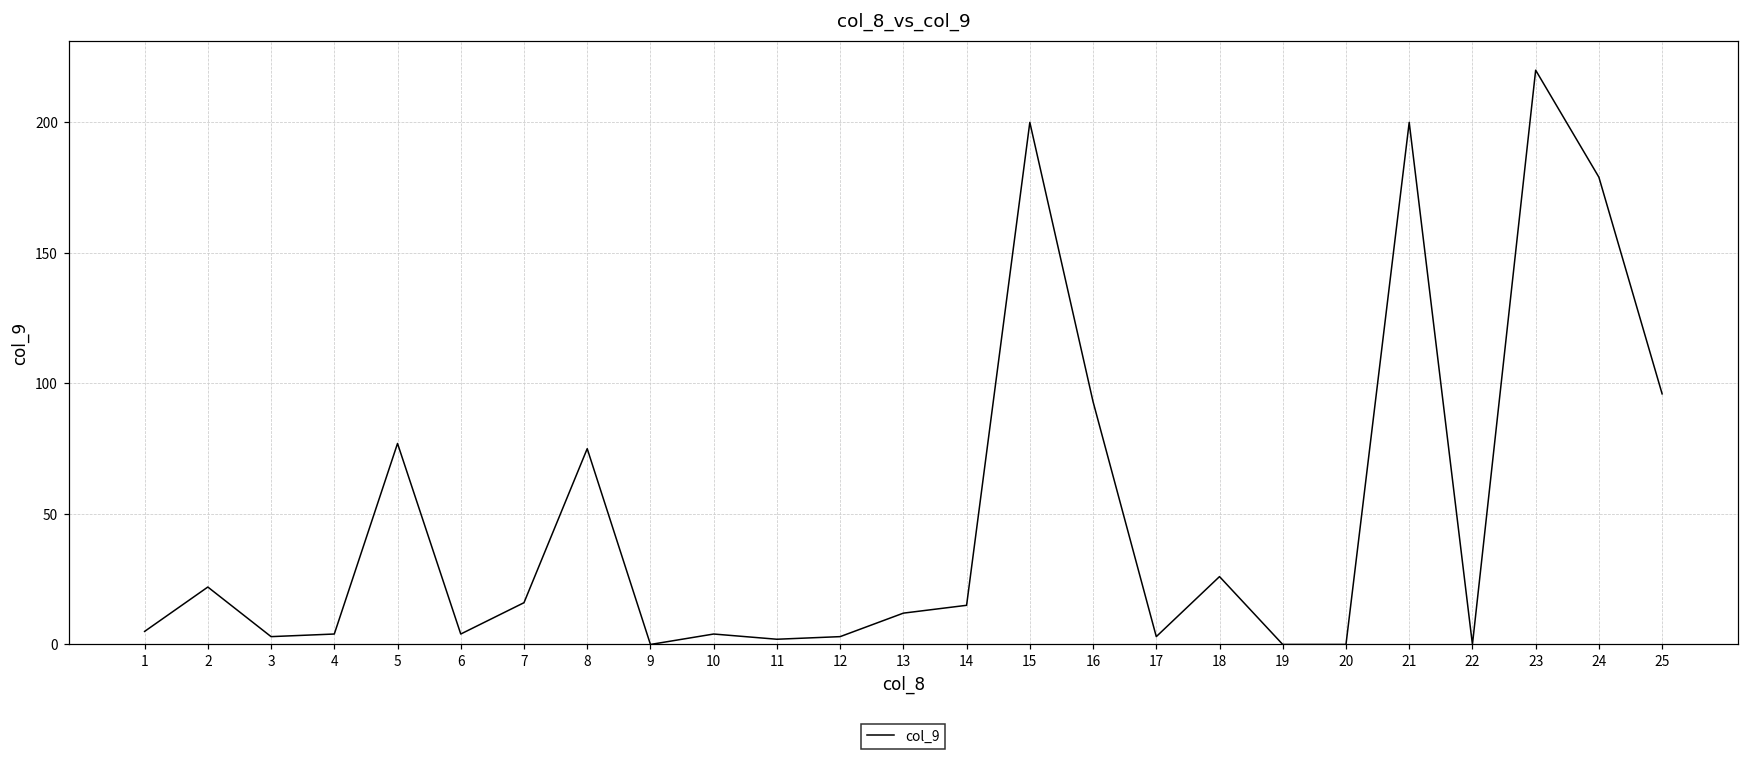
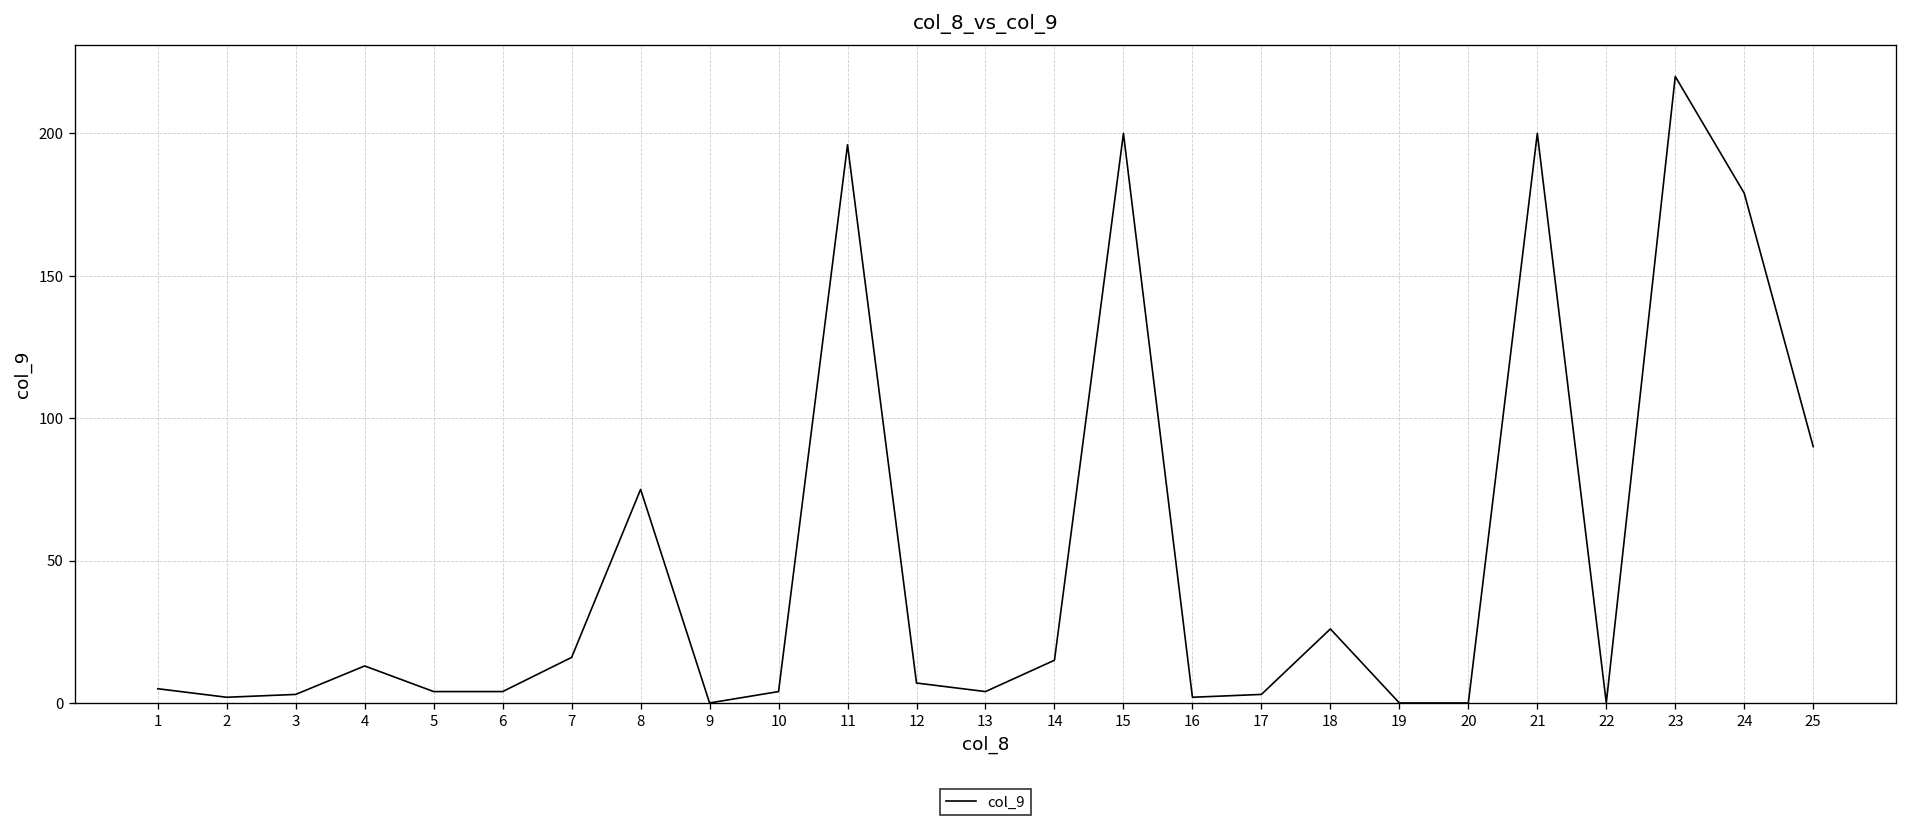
2: 22 -> 2
4: 4 -> 13
5: 77 -> 4
11: 2 -> 196
12: 3 -> 7
13: 12 -> 4
16: 93 -> 2
25: 96 -> 90
